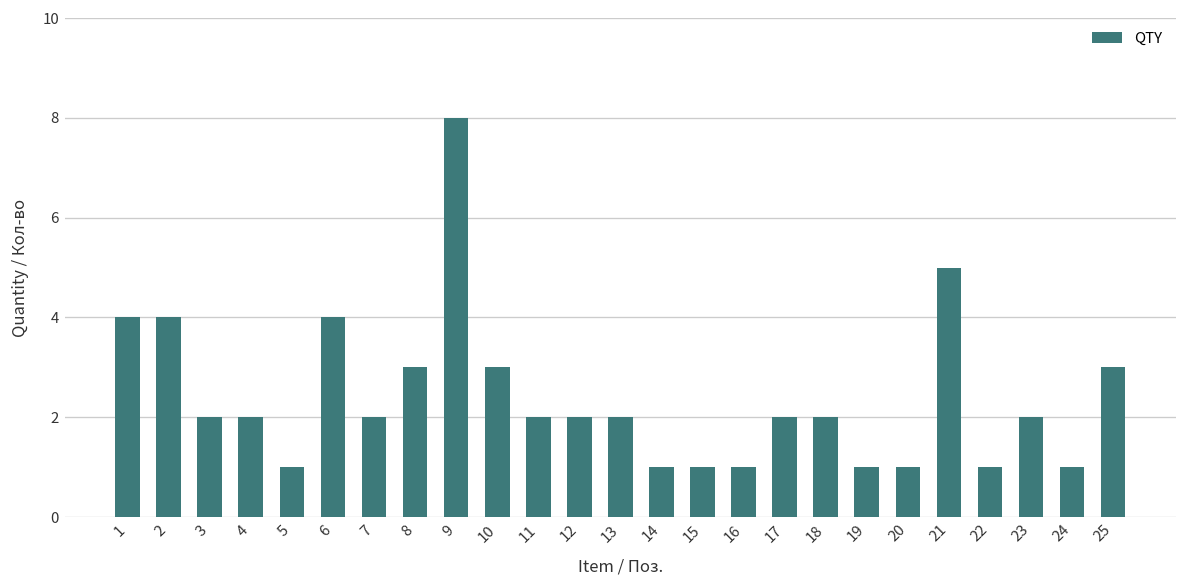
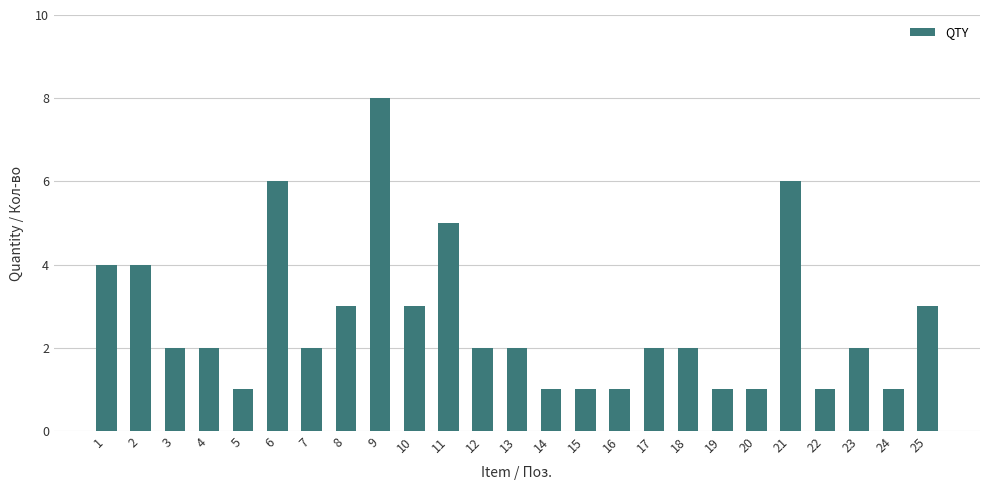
6: 4 -> 6
11: 2 -> 5
21: 5 -> 6
